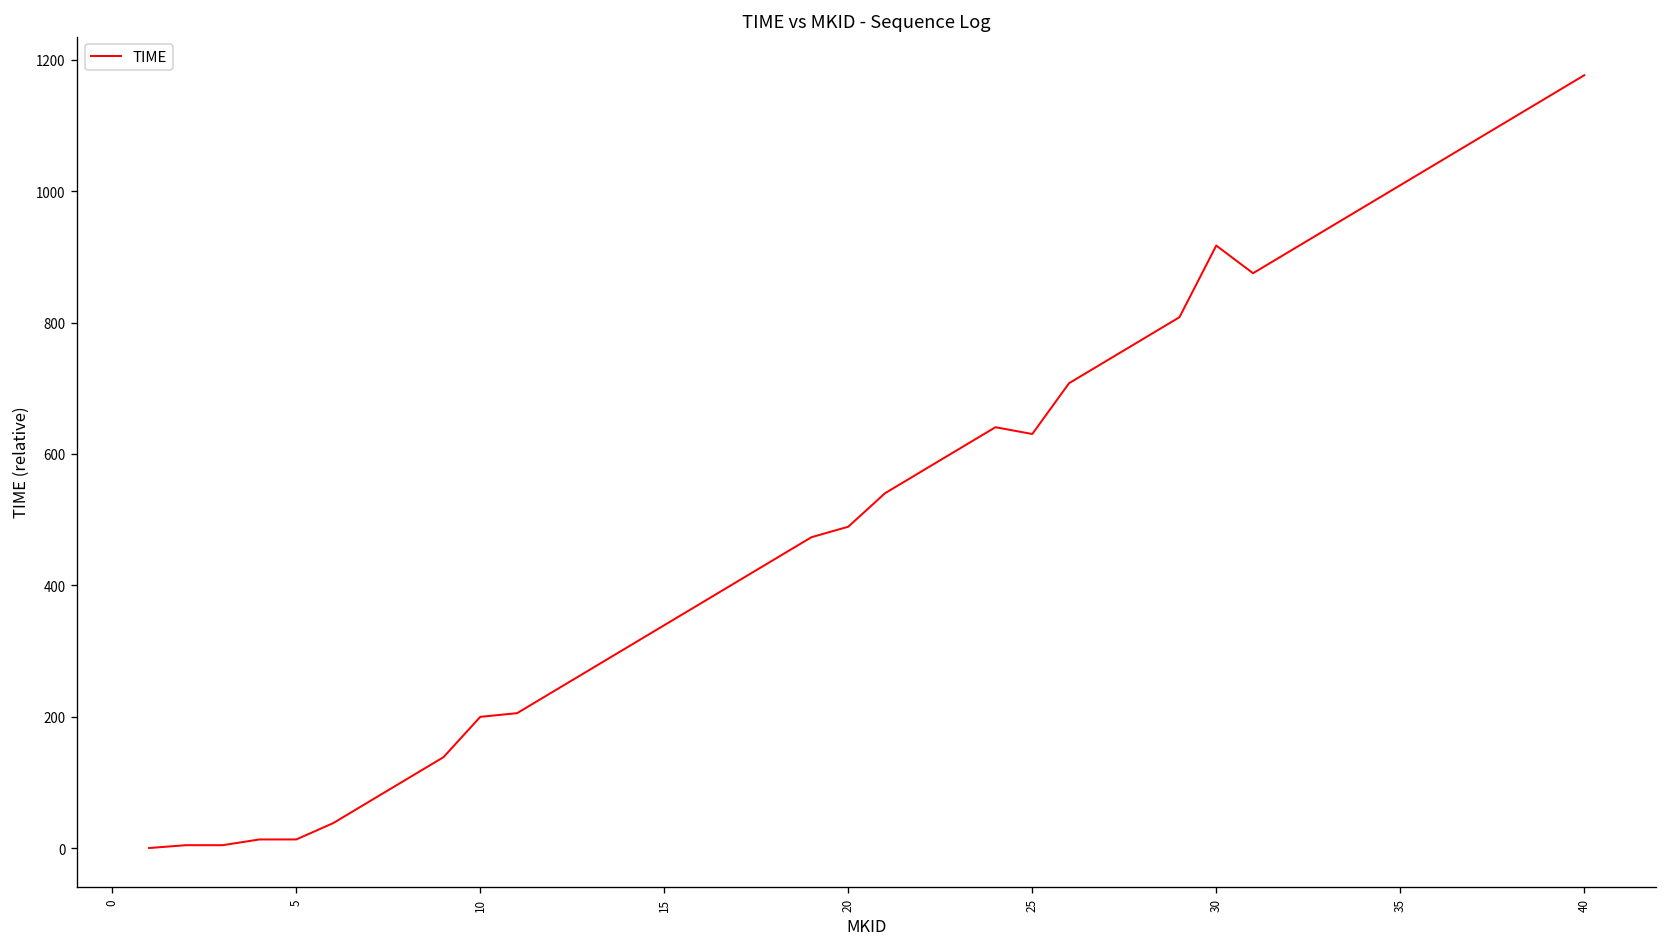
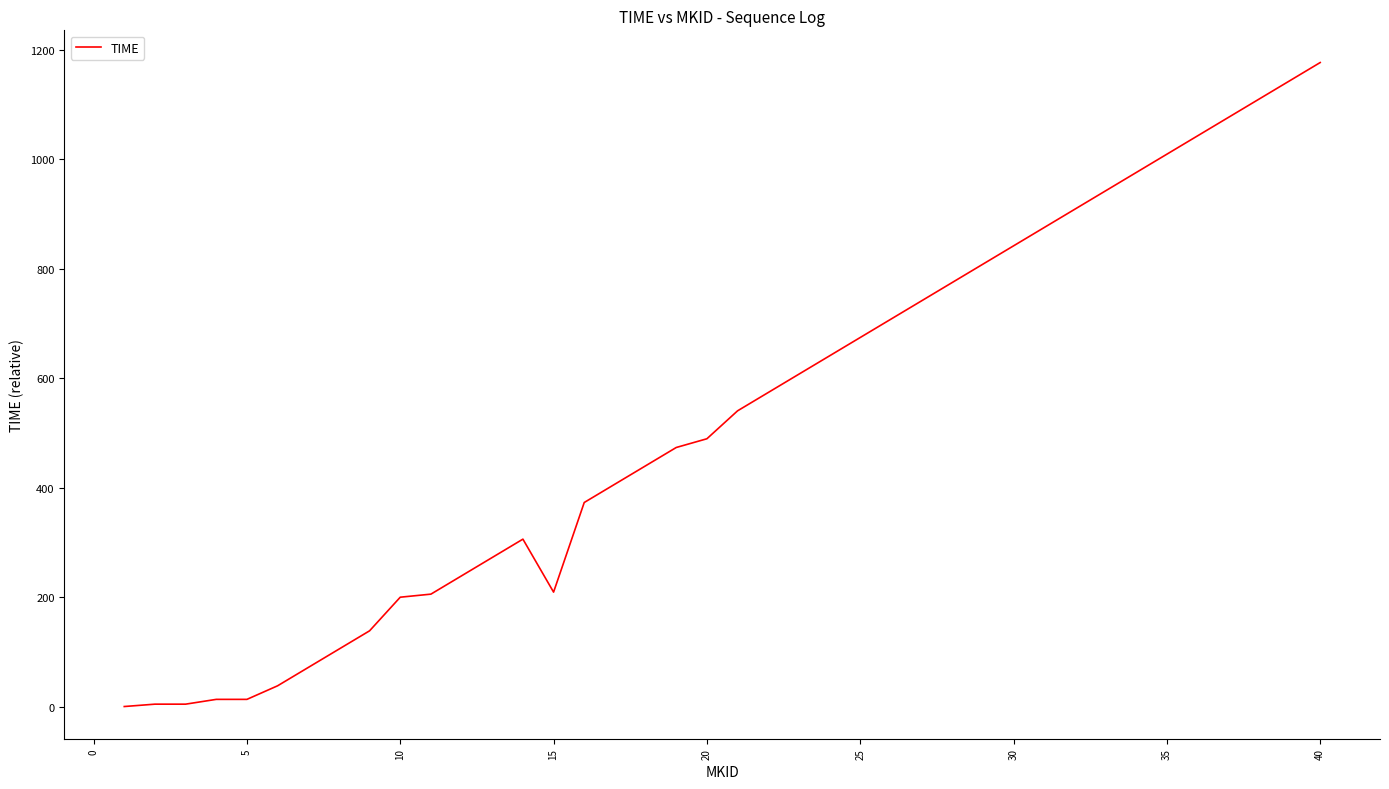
15: 340 -> 210
25: 630 -> 670
30: 920 -> 840
